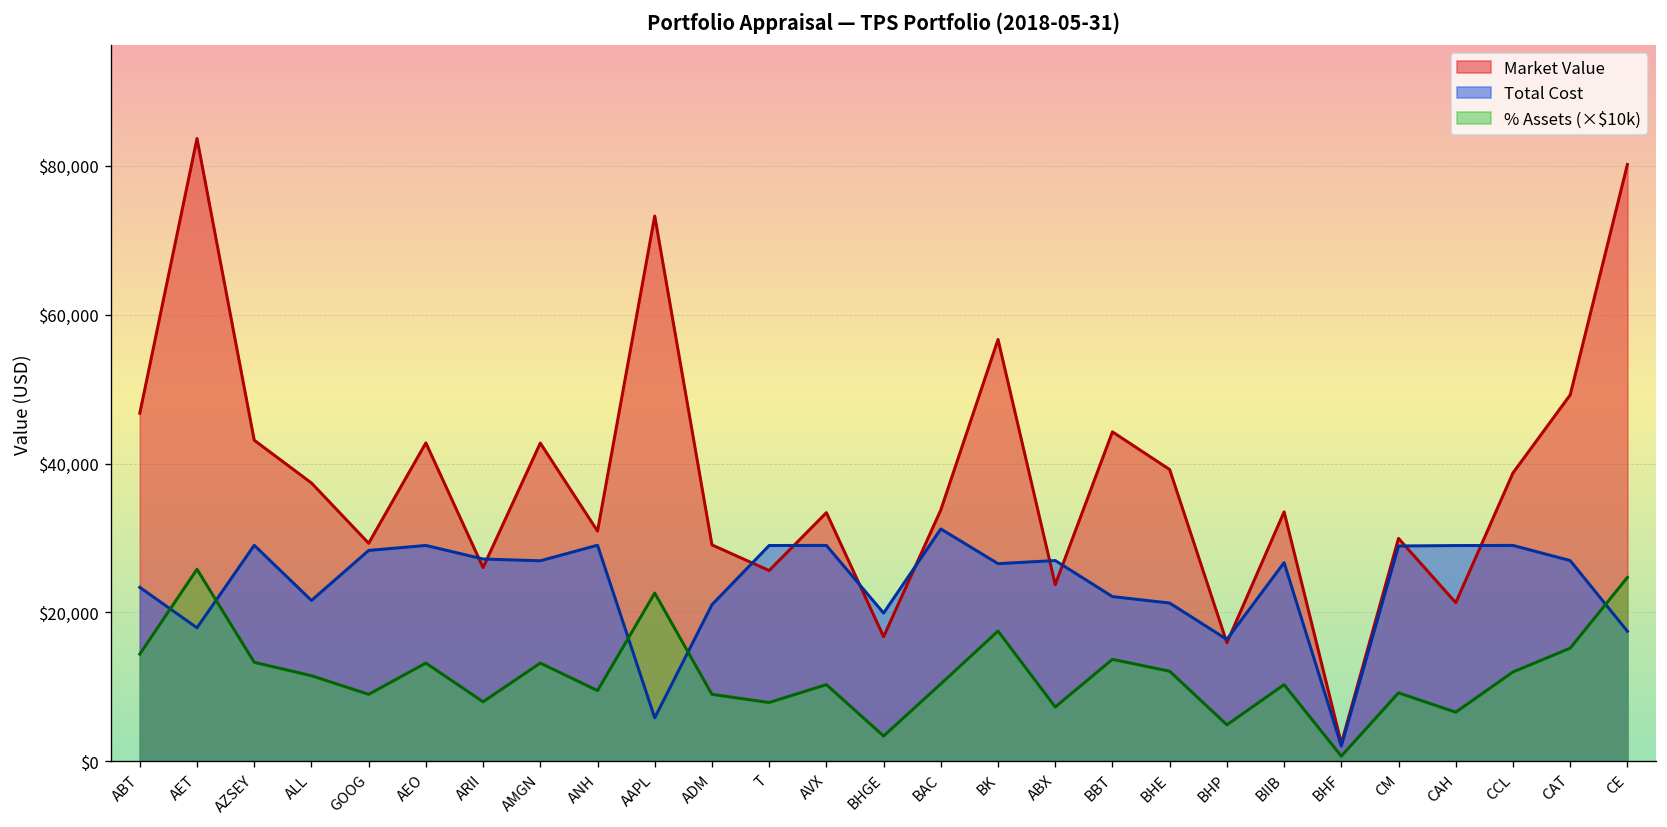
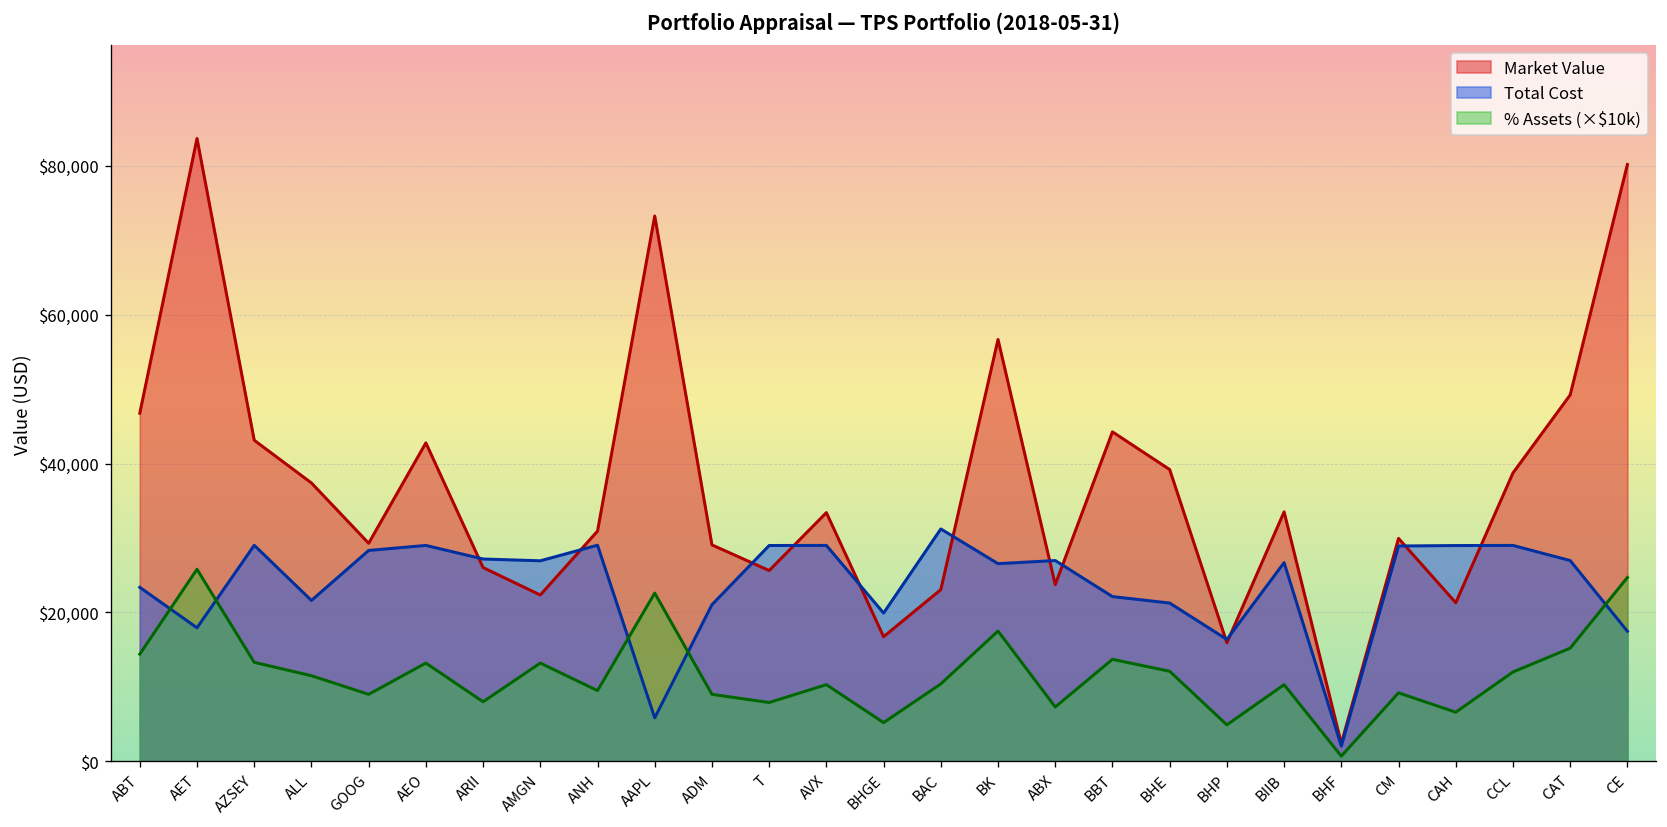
Market Value, AMGN: $43,000 -> $22,000
% Assets (×$10k), BHGE: $3,000 -> $5,000
Market Value, BAC: $34,000 -> $23,000
